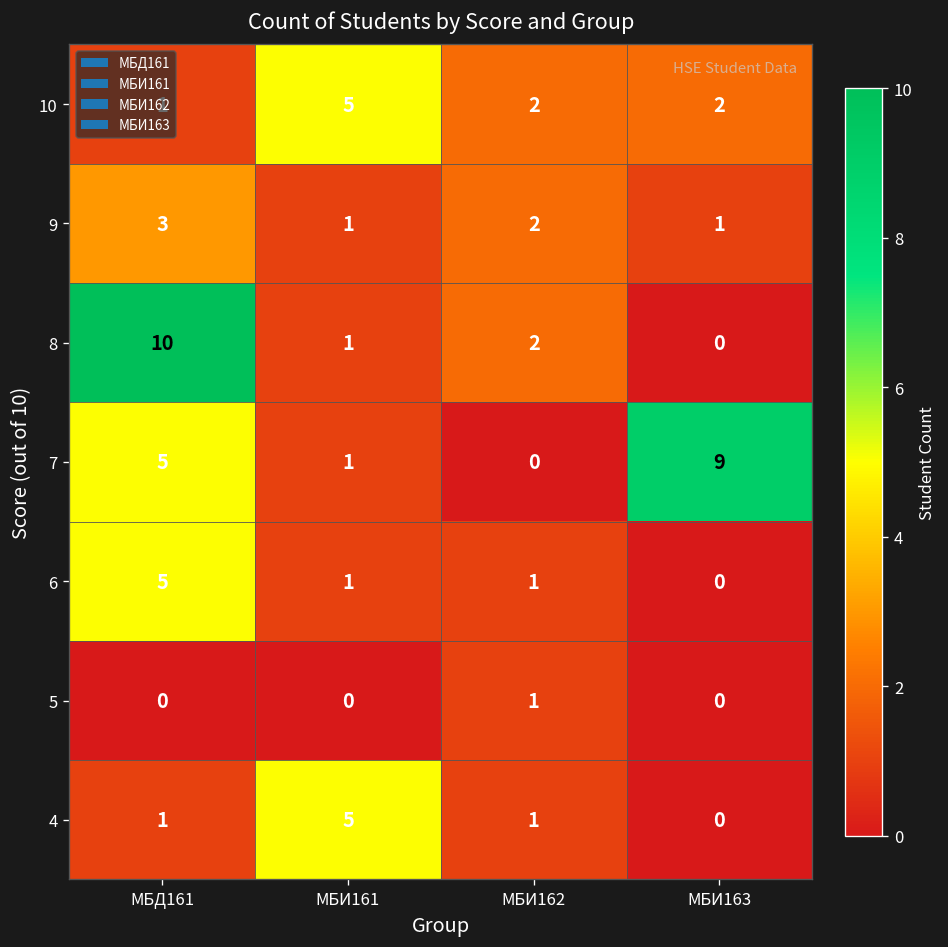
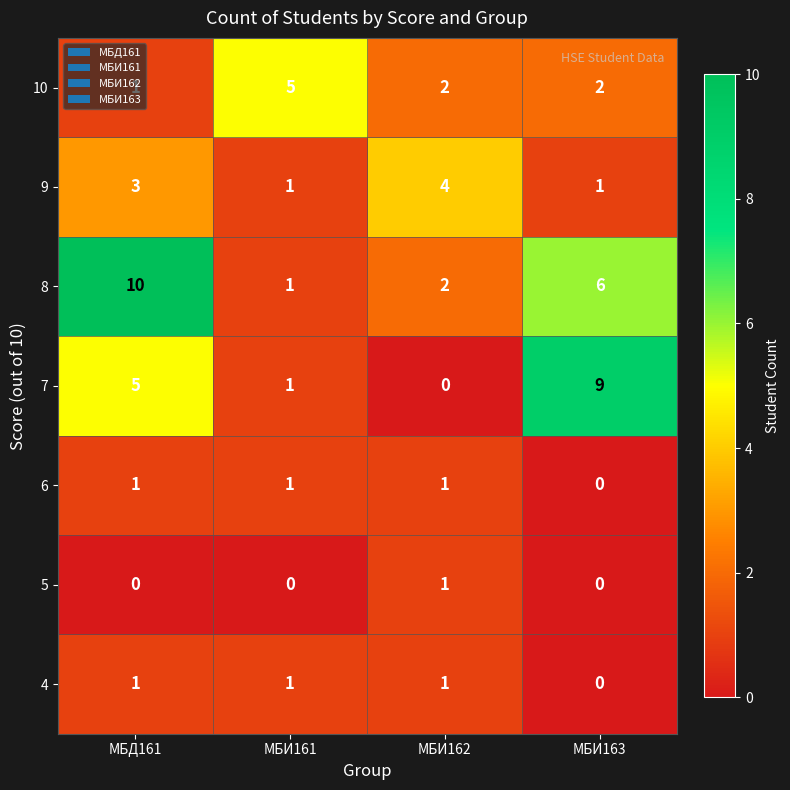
9, МБИ162: 2 -> 4
8, МБИ163: 0 -> 6
6, МБД161: 5 -> 1
4, МБИ161: 5 -> 1
